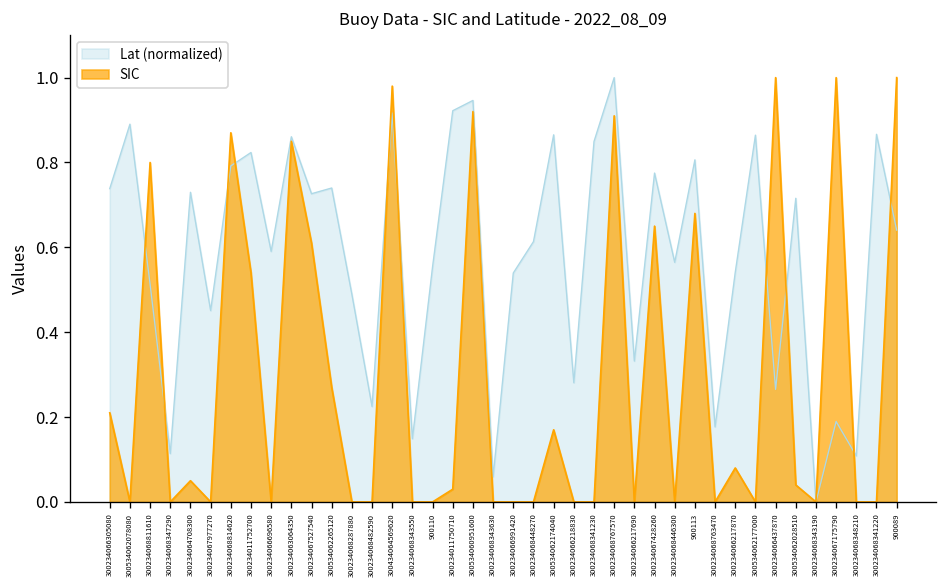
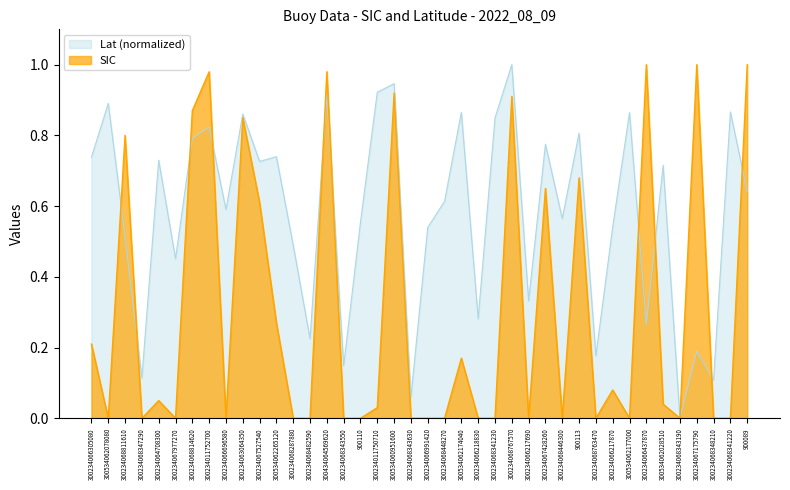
SIC, 300234011752700: 0.54 -> 0.98
